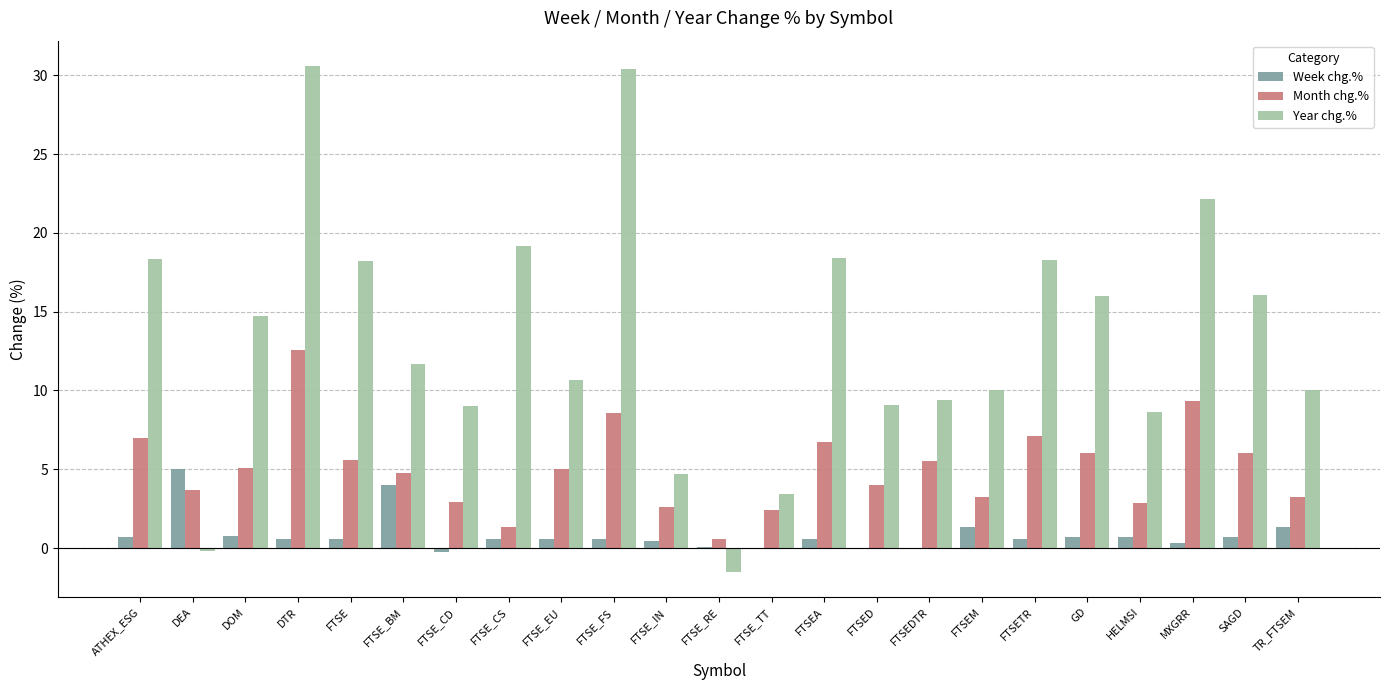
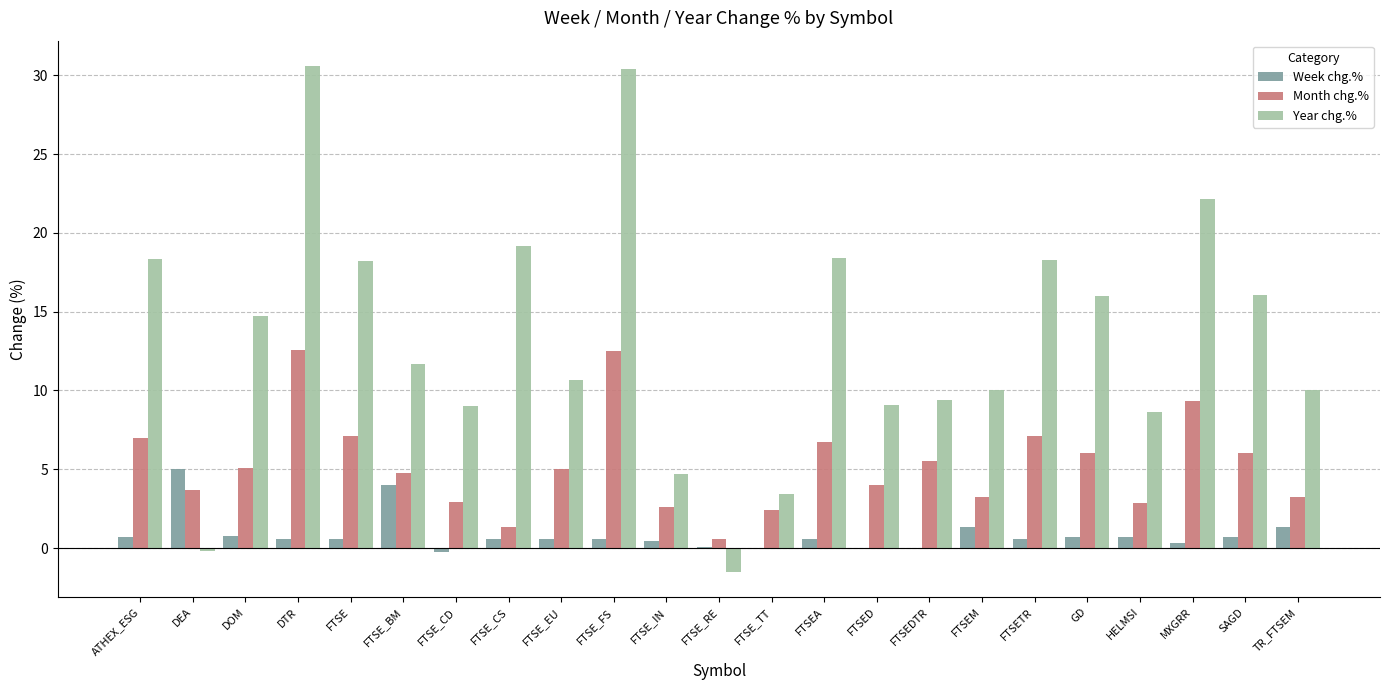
Month chg.%, FTSE: 5.6 -> 7.1
Month chg.%, FTSE_FS: 8.6 -> 12.5
